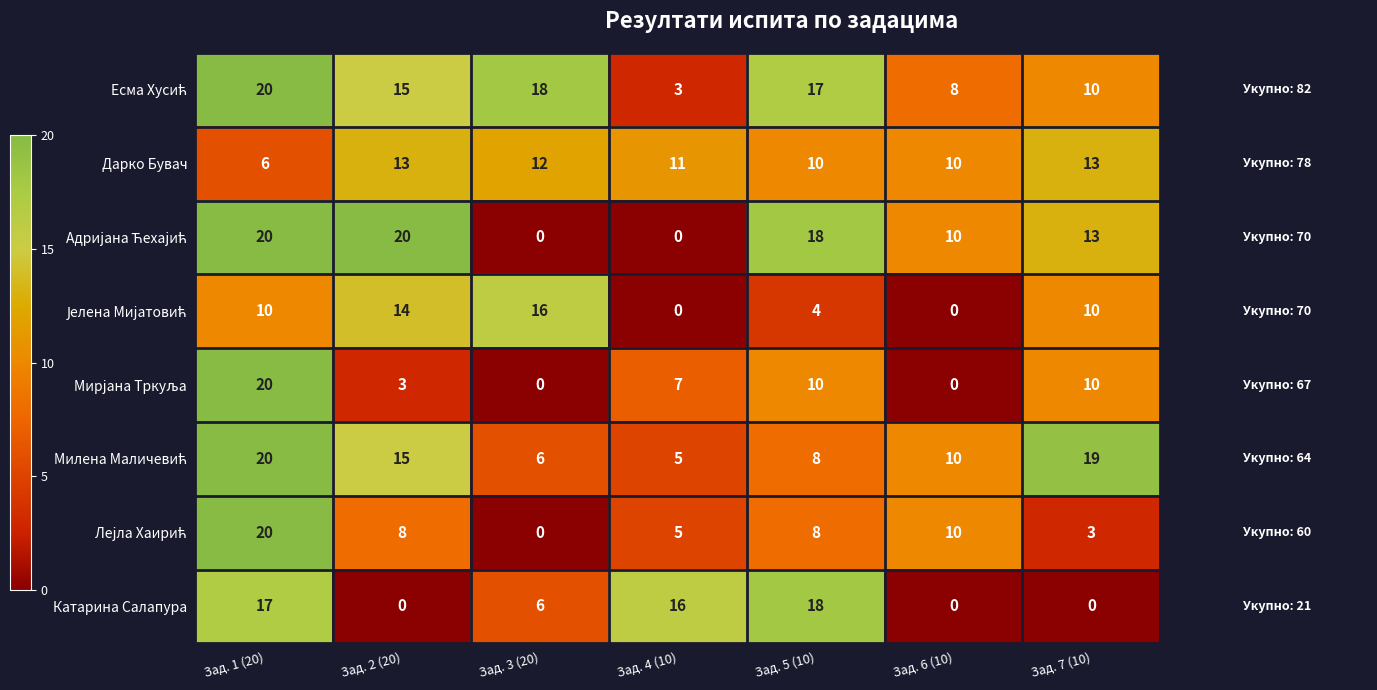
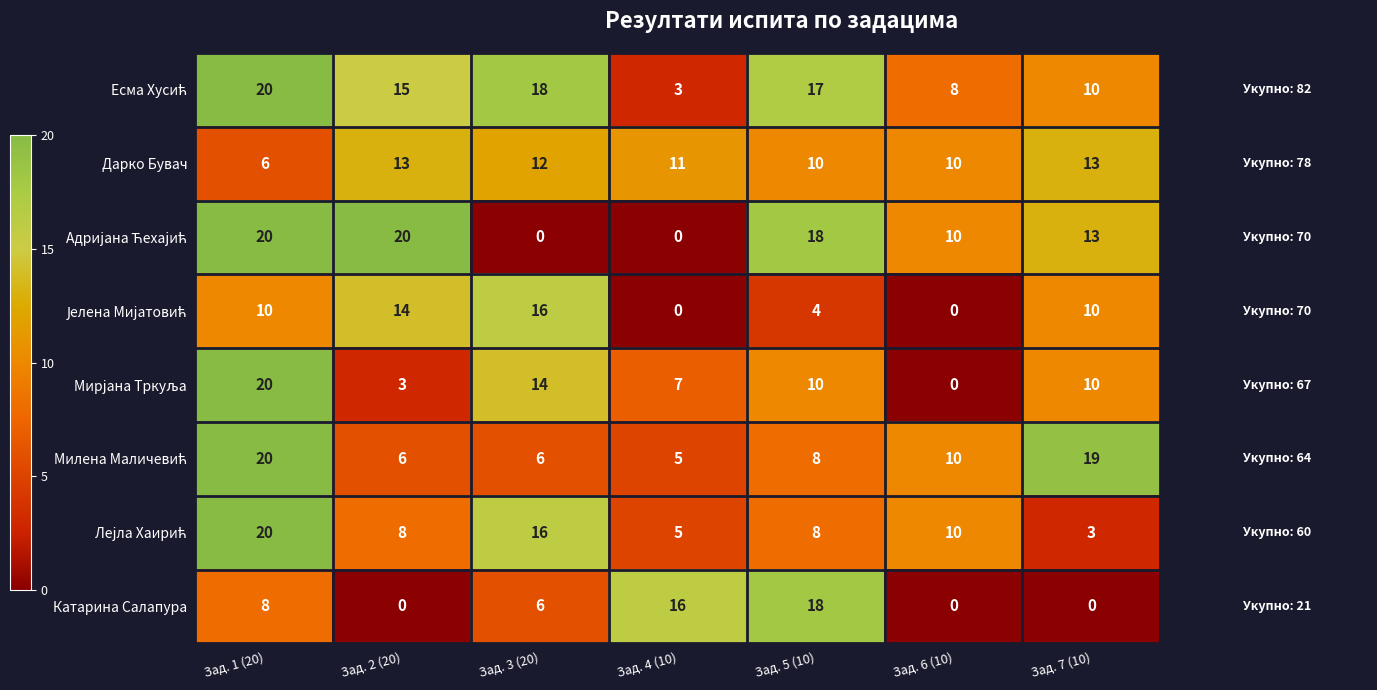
Мирјана Тркуља, Зад. 3 (20): 0 -> 14
Милена Маличевић, Зад. 2 (20): 15 -> 6
Лејла Хаирић, Зад. 3 (20): 0 -> 16
Катарина Салапура, Зад. 1 (20): 17 -> 8
